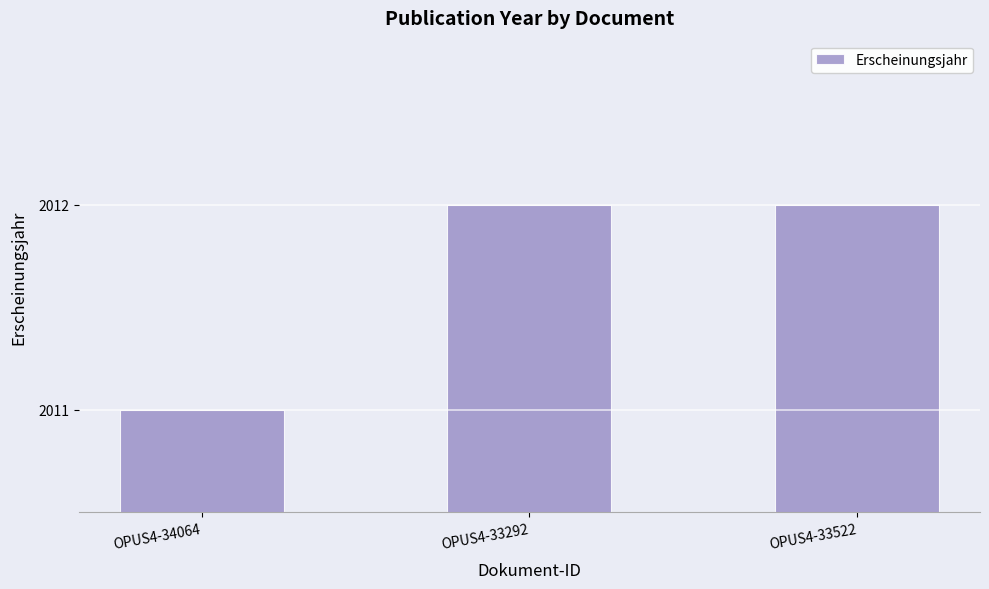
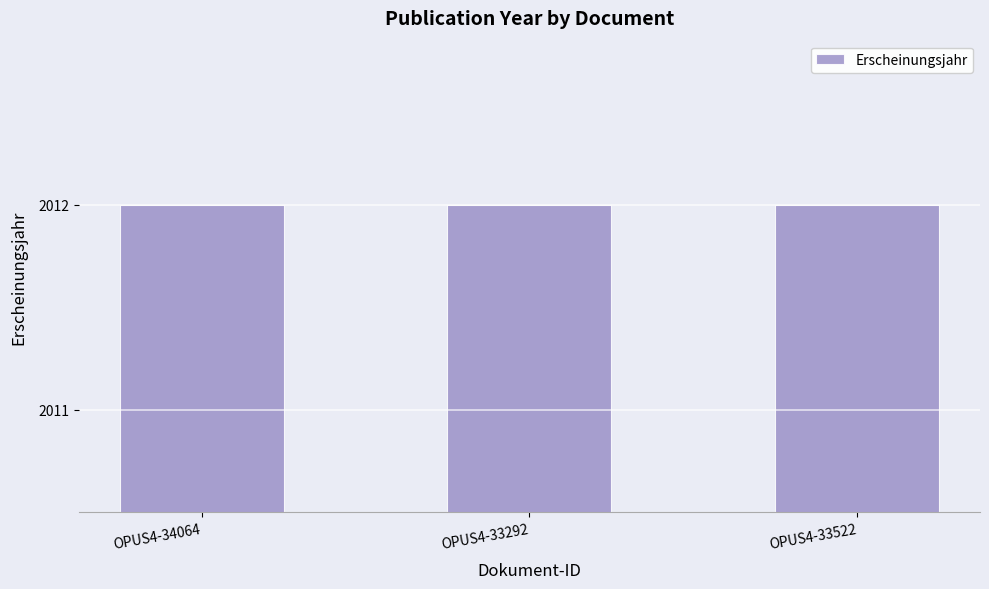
OPUS4-34064: 2011 -> 2012
